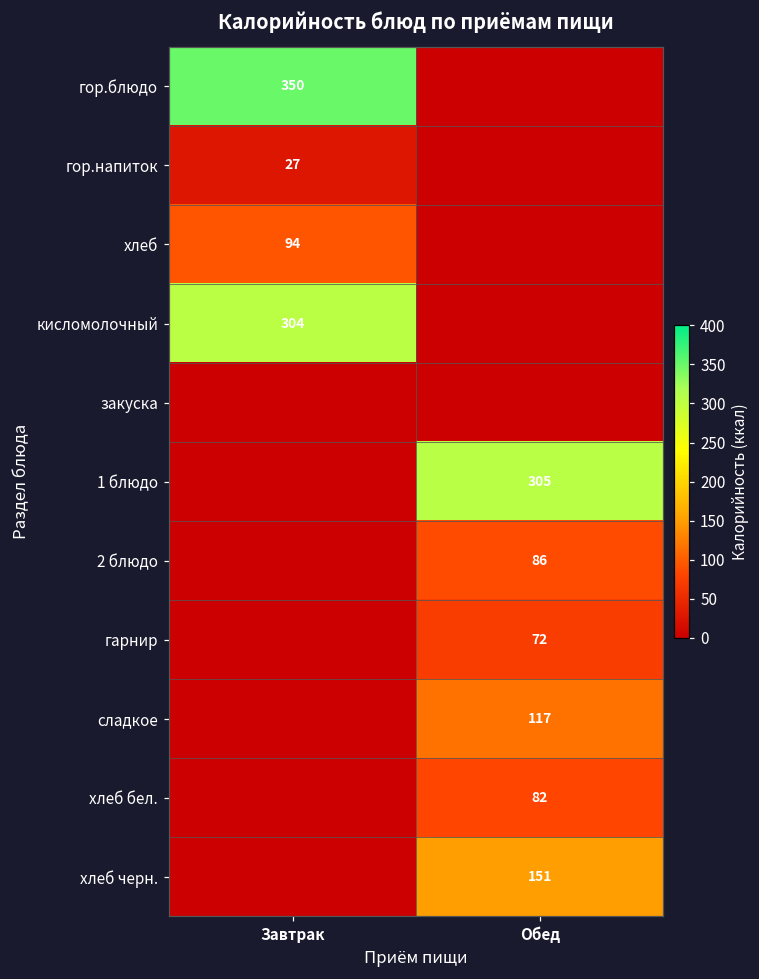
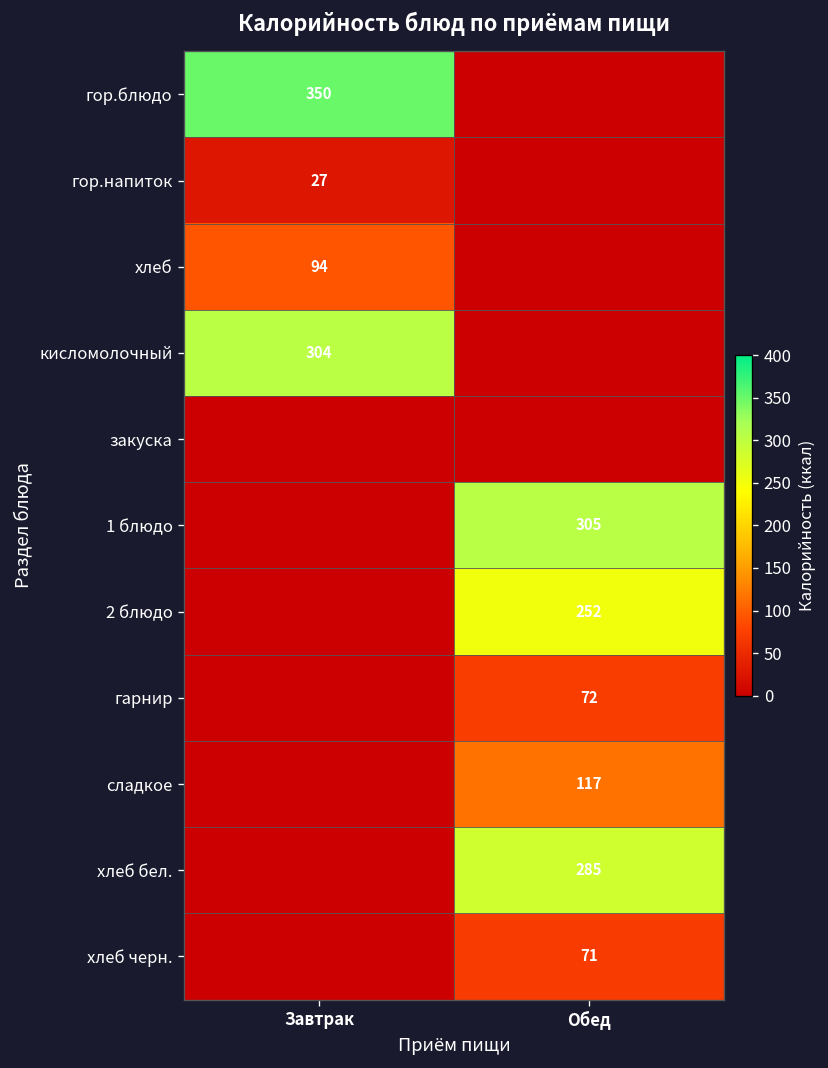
2 блюдо, Обед: 86 -> 252
хлеб бел., Обед: 82 -> 285
хлеб черн., Обед: 151 -> 71
